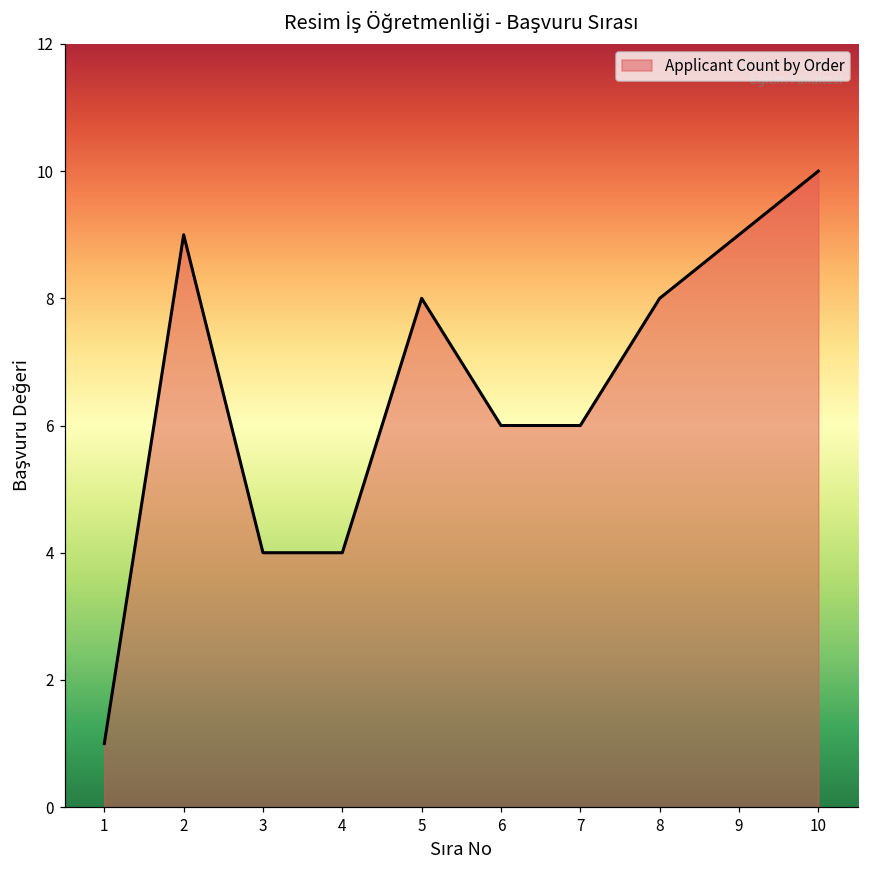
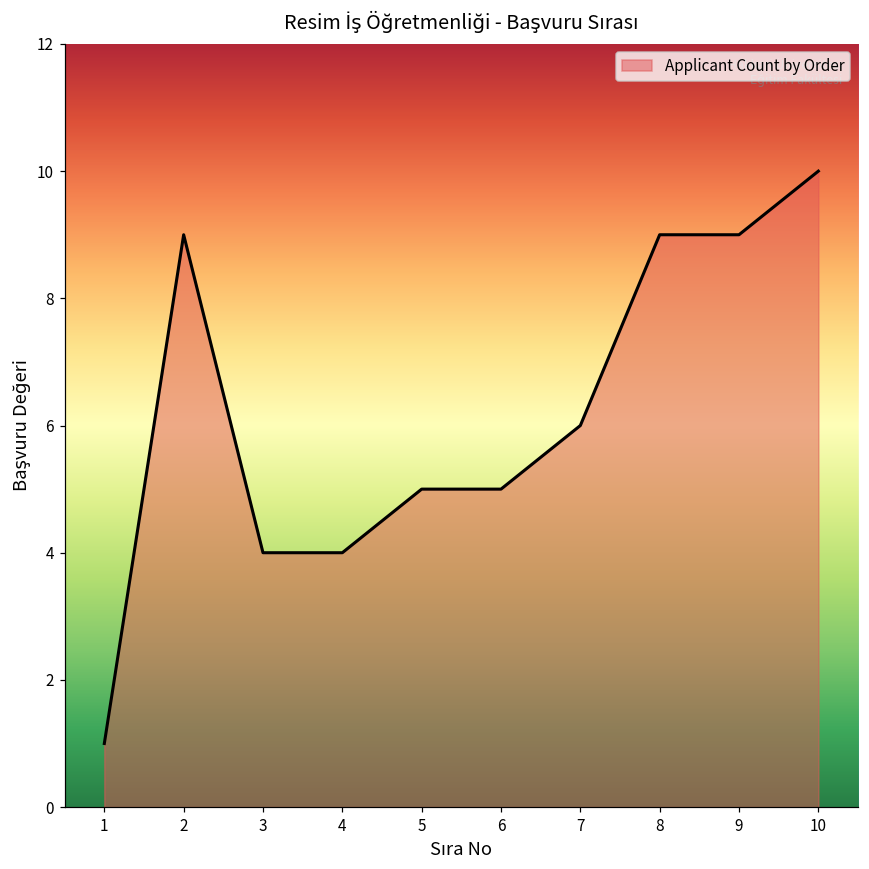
5: 8 -> 5
6: 6 -> 5
8: 8 -> 9
